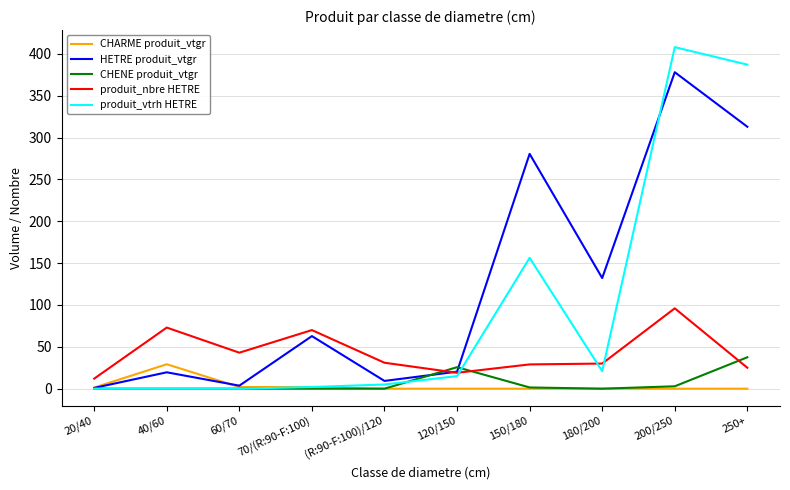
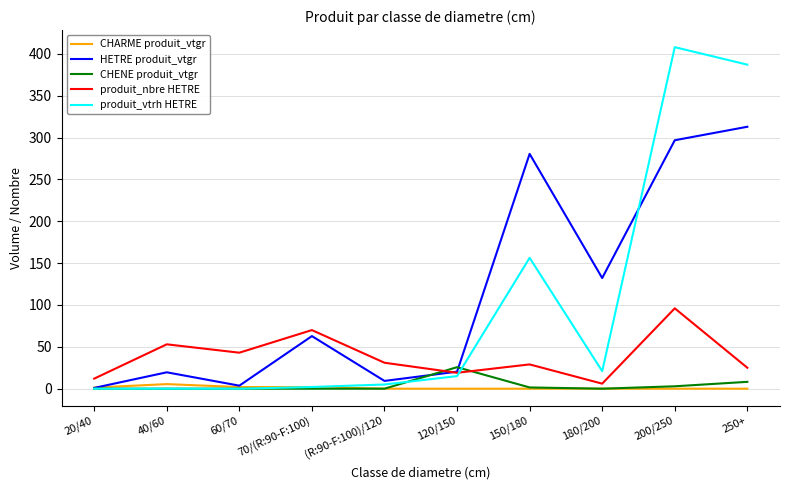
CHARME produit_vtgr, 40/60: 30 -> 10
produit_nbre HETRE, 40/60: 70 -> 50
produit_nbre HETRE, 180/200: 30 -> 10
HETRE produit_vtgr, 200/250: 380 -> 300
CHENE produit_vtgr, 250+: 40 -> 10
